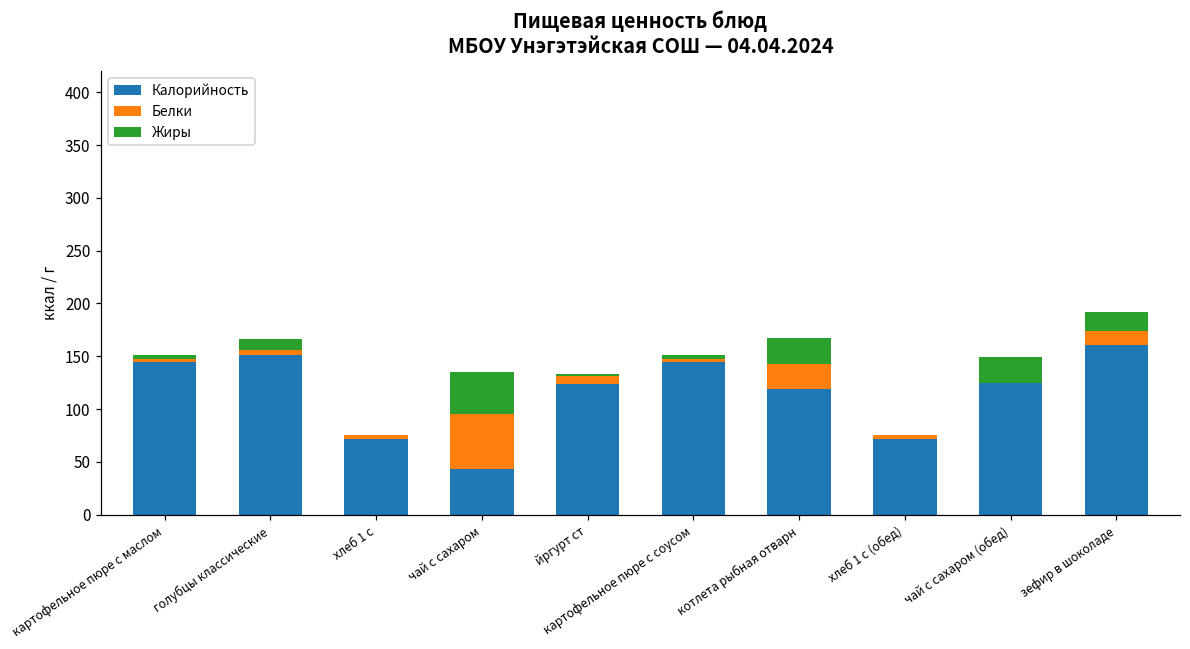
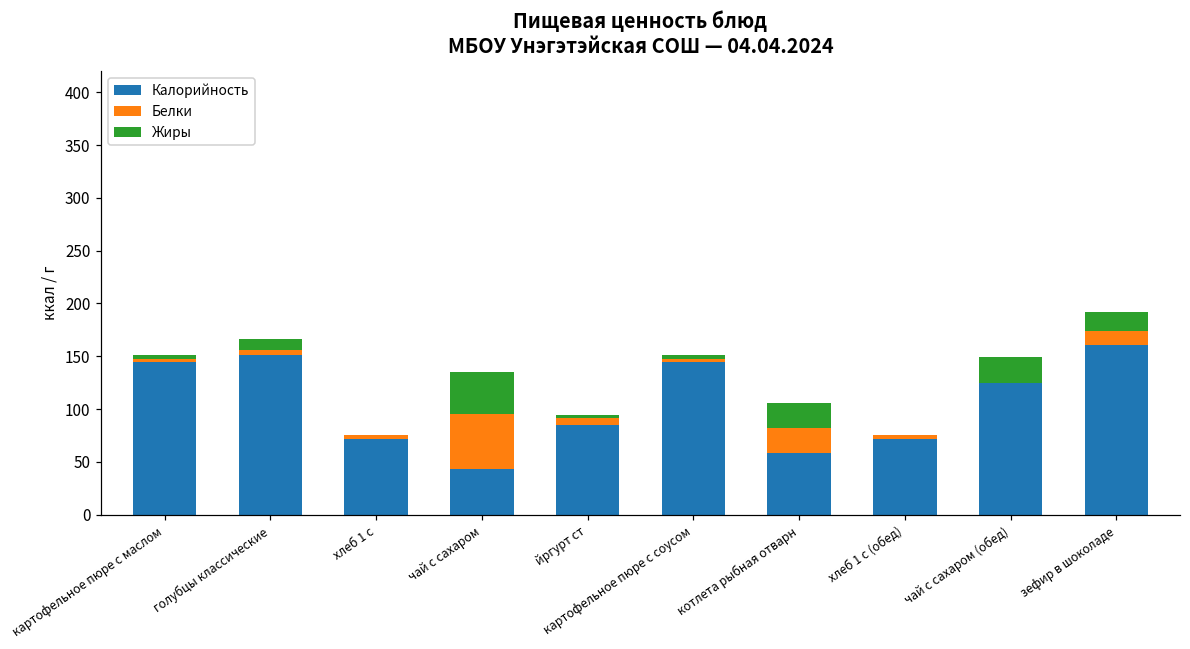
Калорийность, йргурт ст: 120 -> 90
Калорийность, котлета рыбная отварн: 120 -> 60
